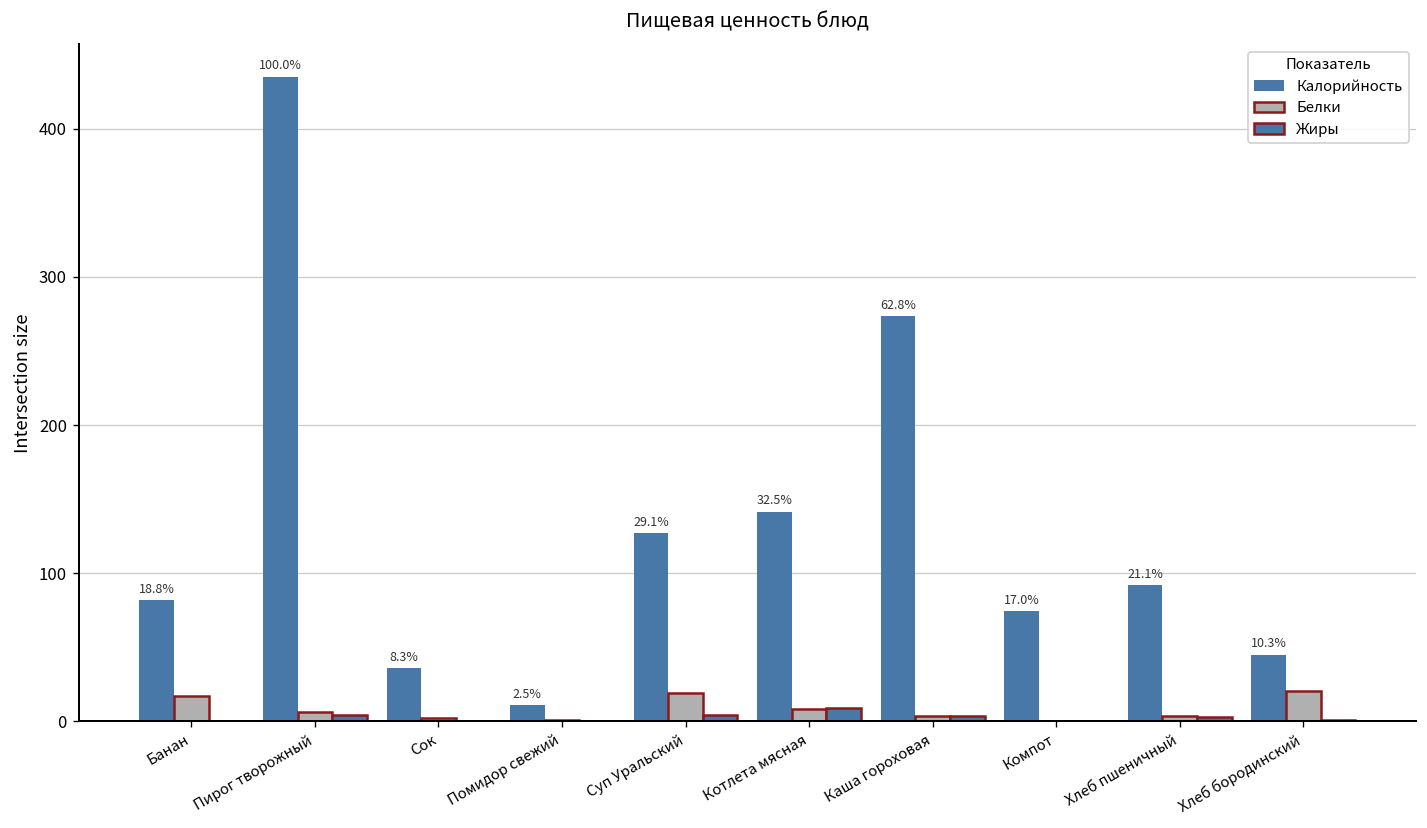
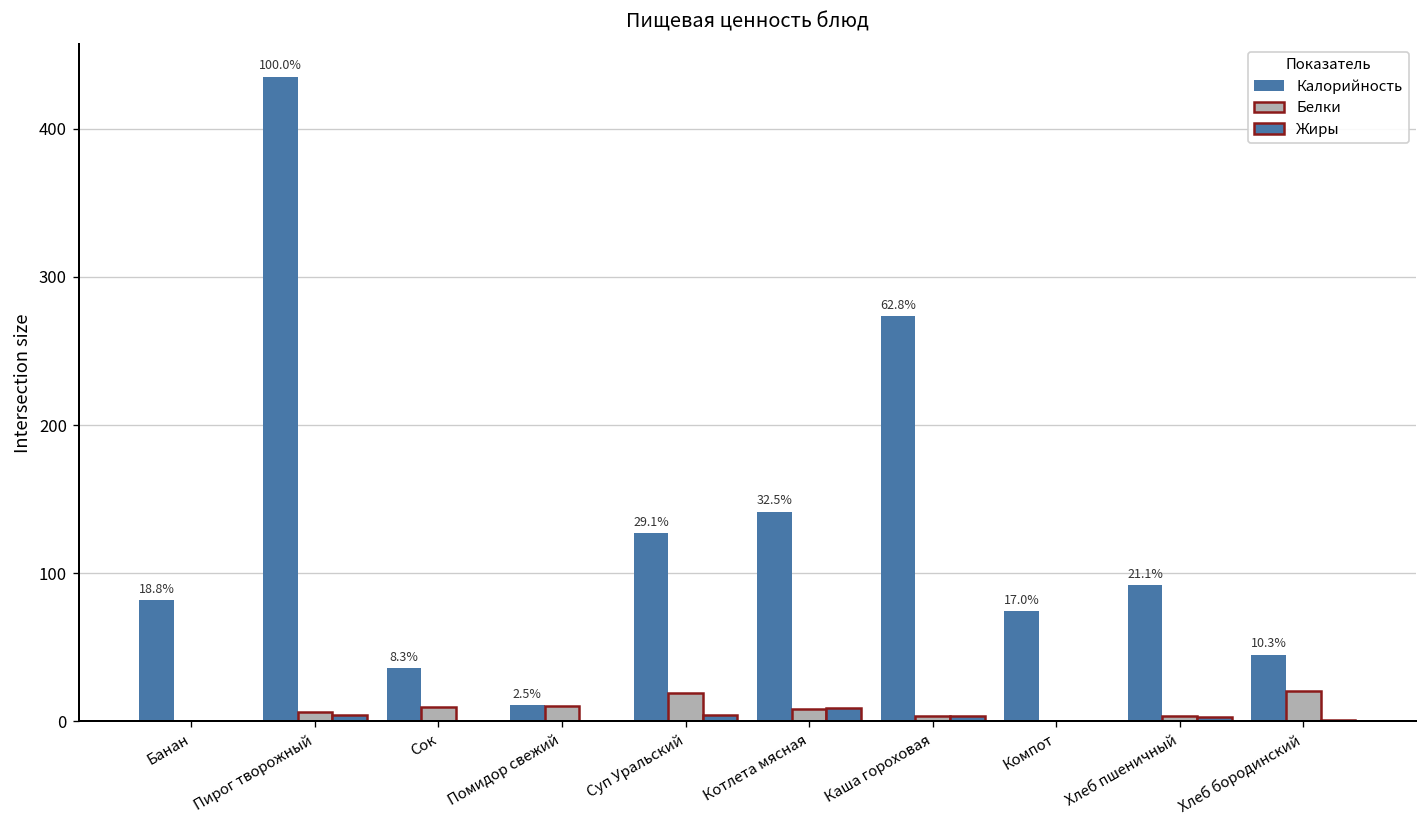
Белки, Банан: 17 -> 0
Белки, Сок: 2 -> 10
Белки, Помидор свежий: 1 -> 11
